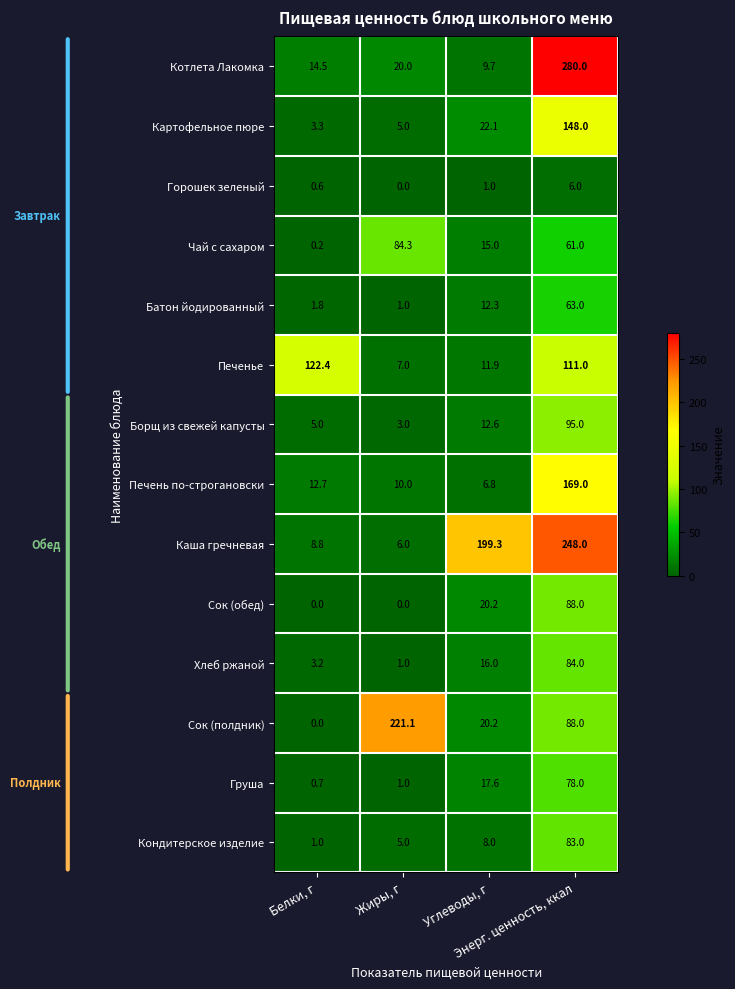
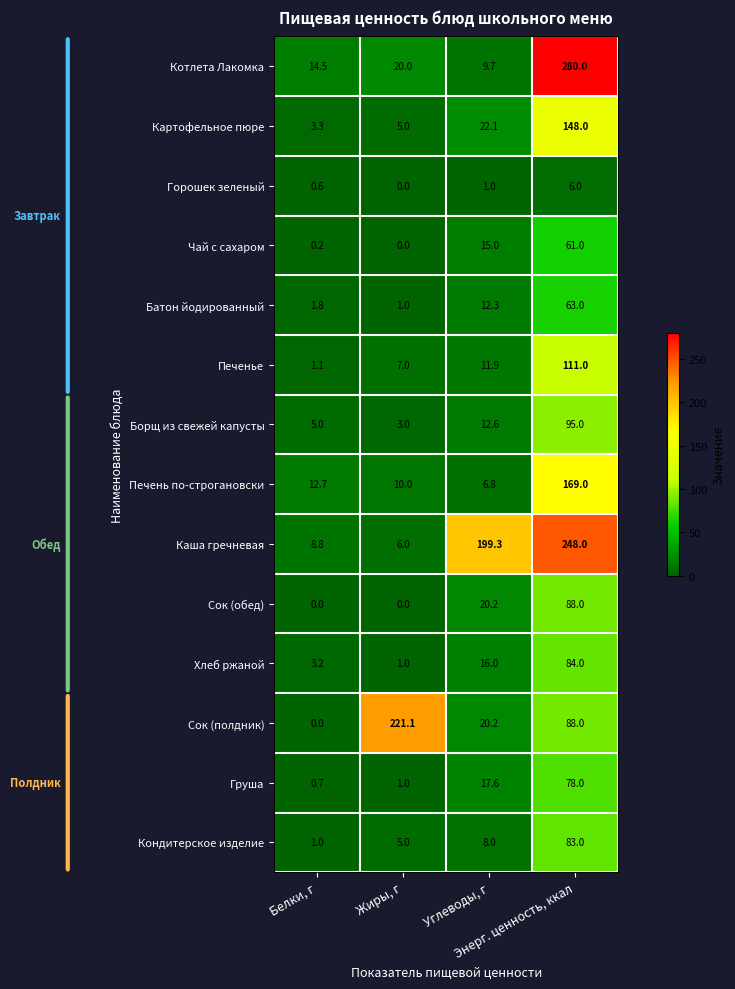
Чай с сахаром, Жиры, г: 84.3 -> 0.0
Печенье, Белки, г: 122.4 -> 1.1
